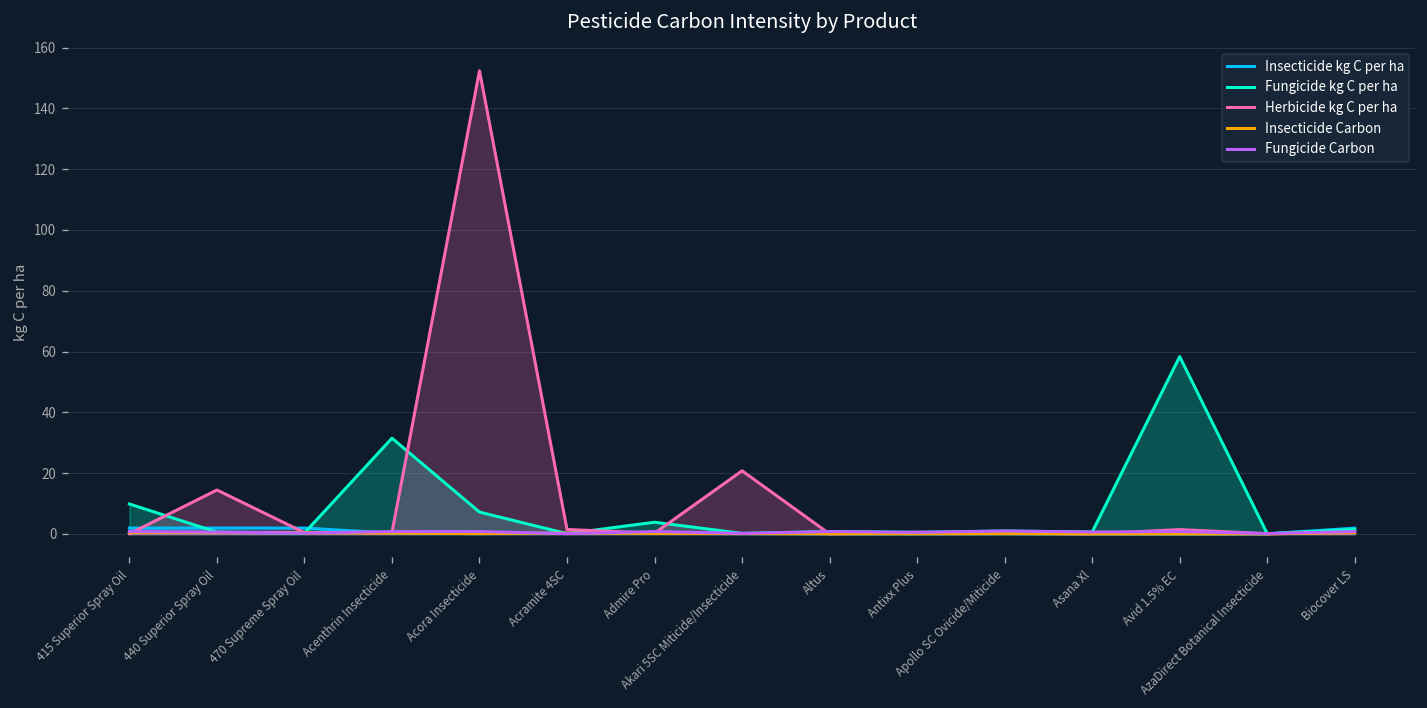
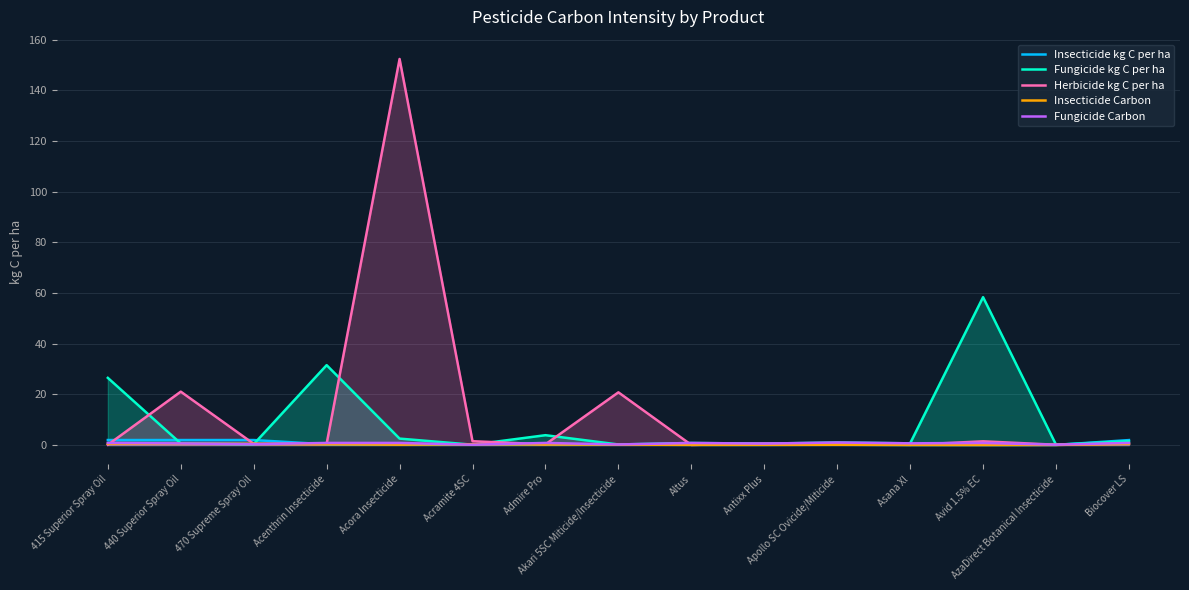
Fungicide kg C per ha, 415 Superior Spray Oil: 10 -> 26
Herbicide kg C per ha, 440 Superior Spray Oil: 14 -> 21
Fungicide kg C per ha, Acora Insecticide: 7 -> 3
